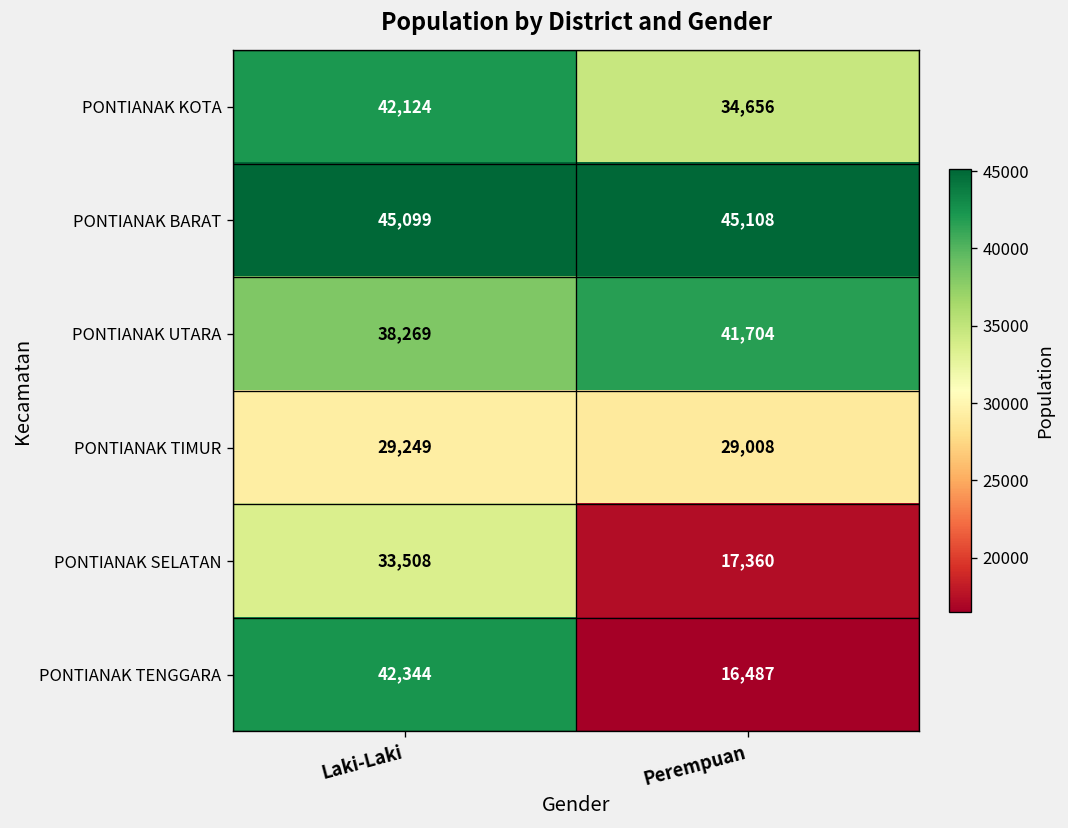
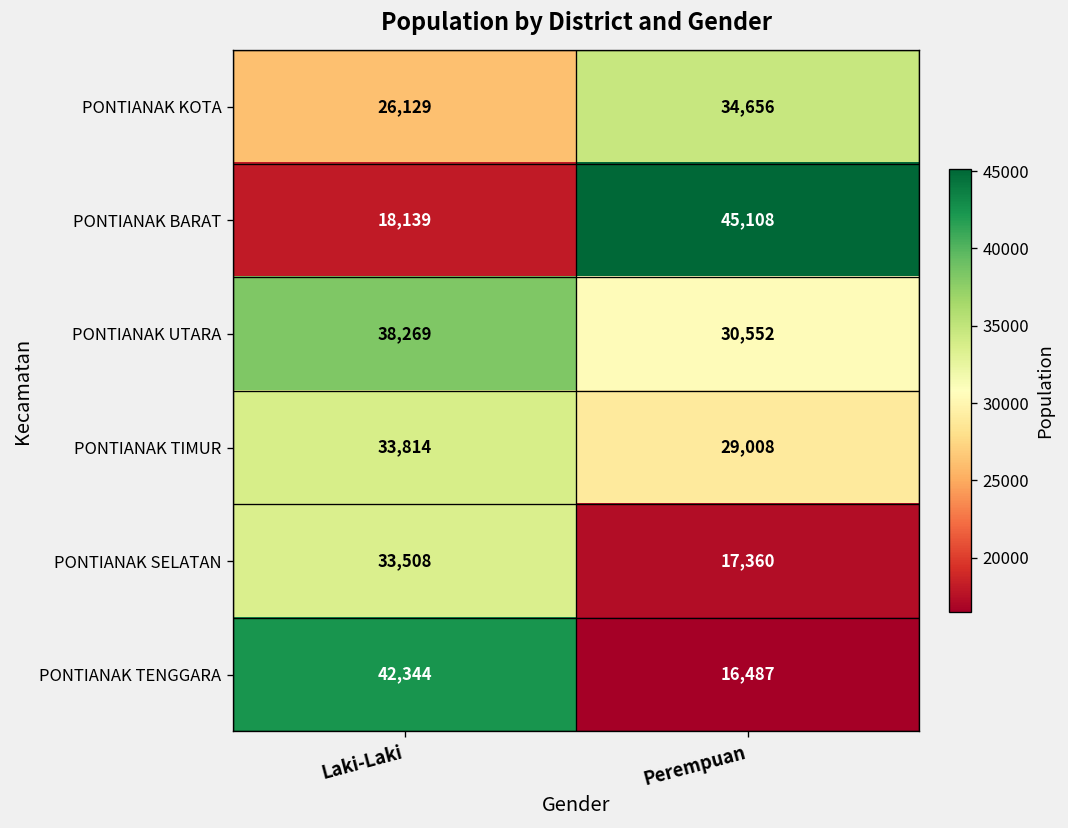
PONTIANAK KOTA, Laki-Laki: 42,124 -> 26,129
PONTIANAK BARAT, Laki-Laki: 45,099 -> 18,139
PONTIANAK UTARA, Perempuan: 41,704 -> 30,552
PONTIANAK TIMUR, Laki-Laki: 29,249 -> 33,814
